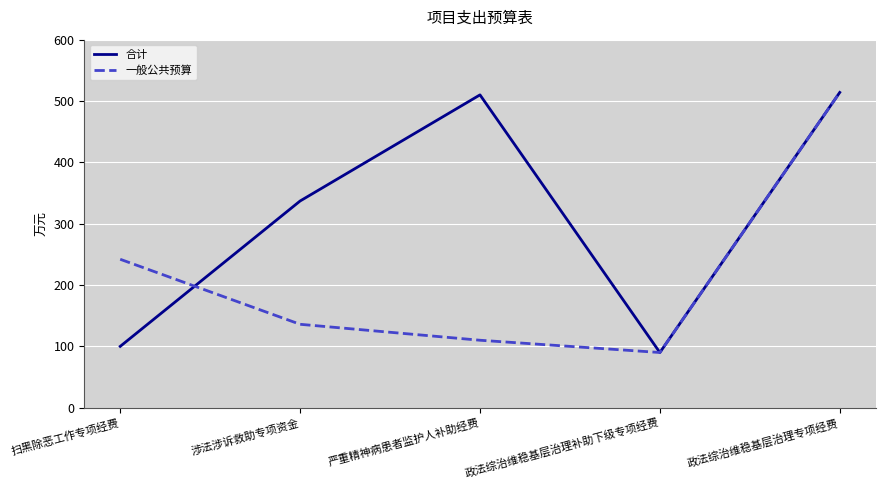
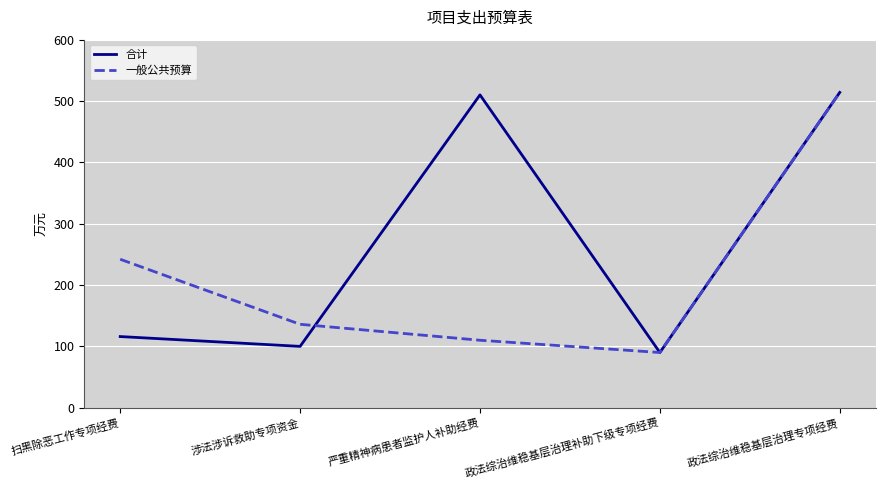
合计, 扫黑除恶工作专项经费: 100 -> 120
合计, 涉法涉诉救助专项资金: 340 -> 100
